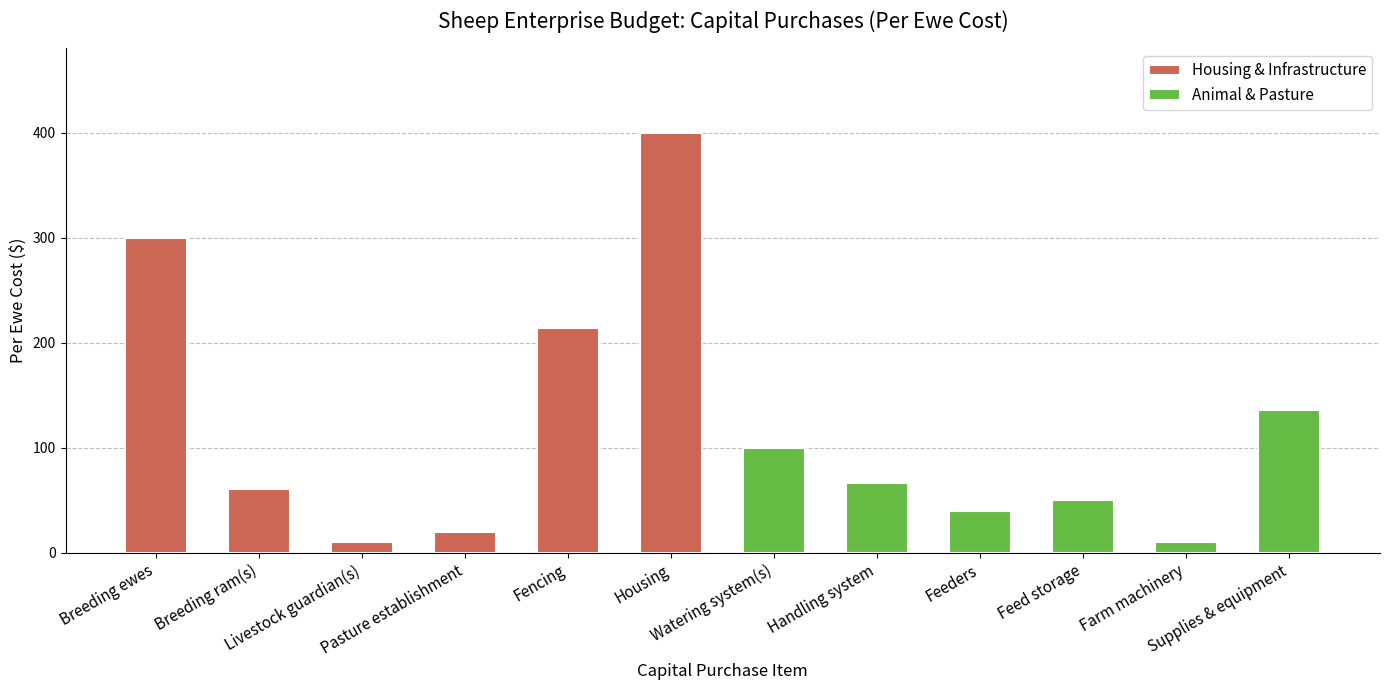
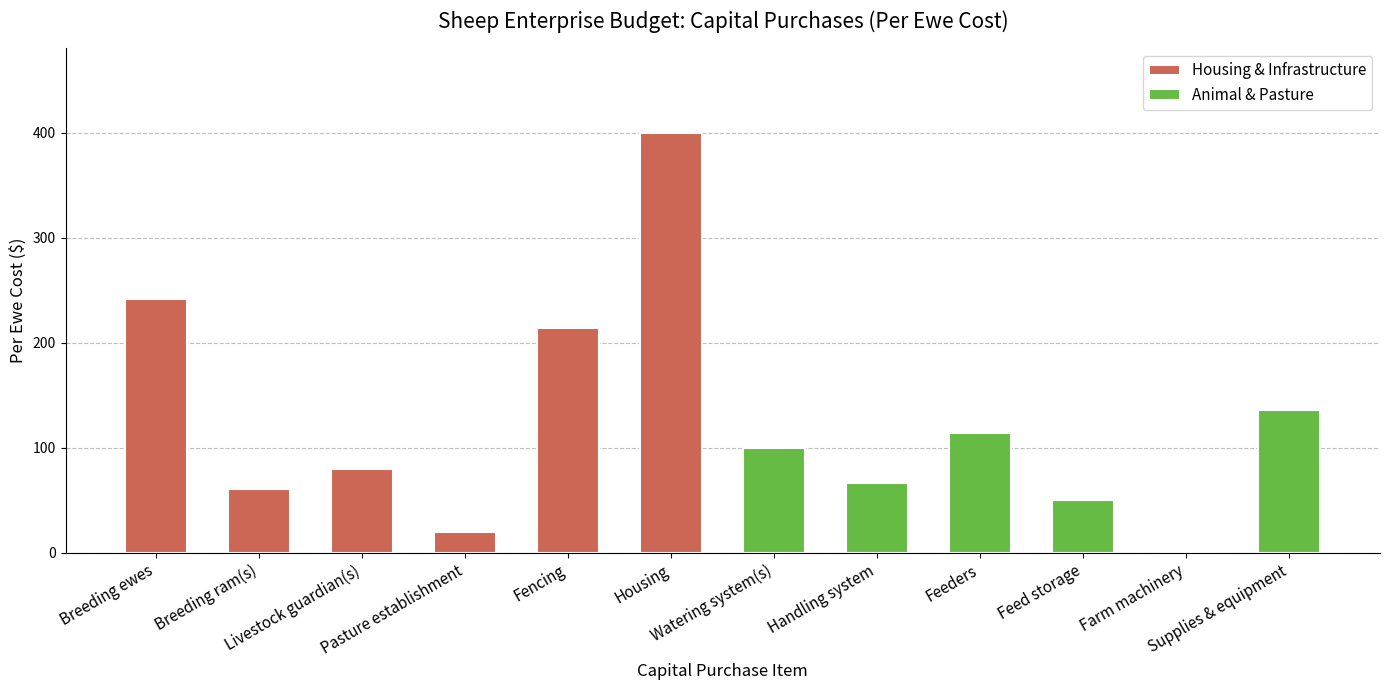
Housing & Infrastructure, Breeding ewes: 300 -> 242
Housing & Infrastructure, Livestock guardian(s): 10 -> 80
Animal & Pasture, Feeders: 40 -> 114
Animal & Pasture, Farm machinery: 10 -> 0
